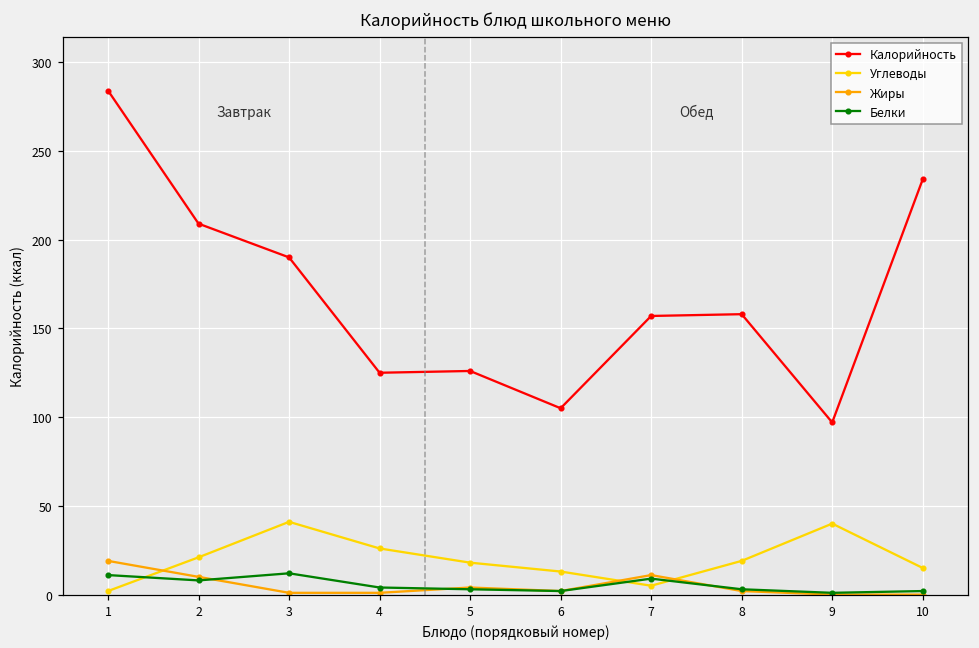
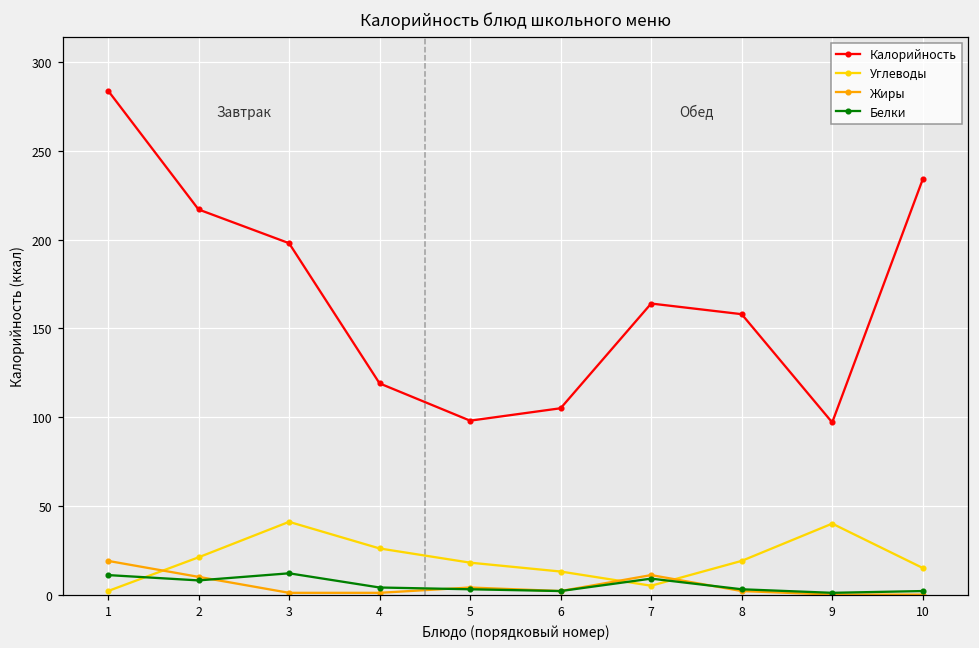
Калорийность, 2: 209 -> 217
Калорийность, 3: 190 -> 198
Калорийность, 4: 125 -> 119
Калорийность, 5: 126 -> 98
Калорийность, 7: 157 -> 164
